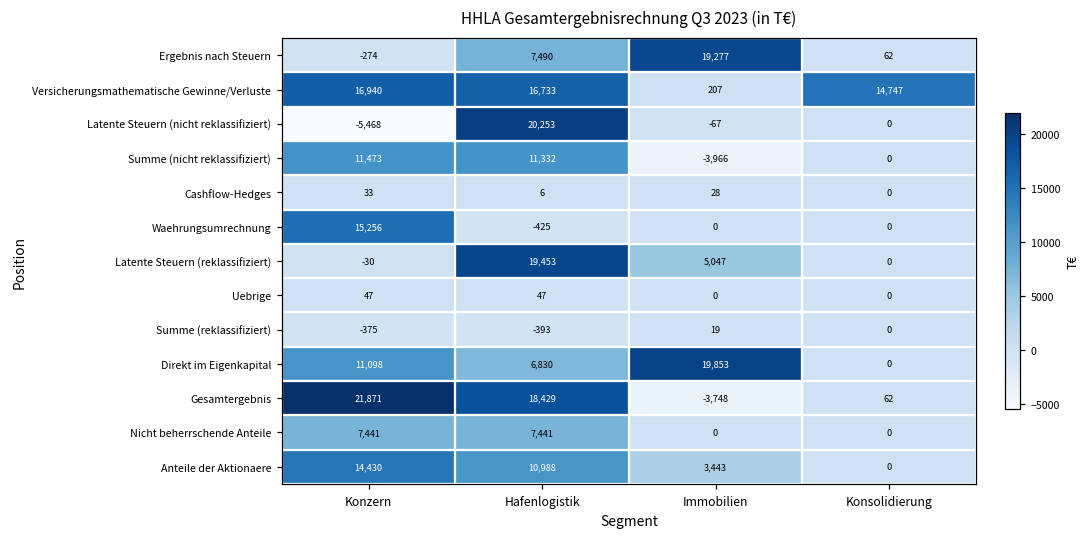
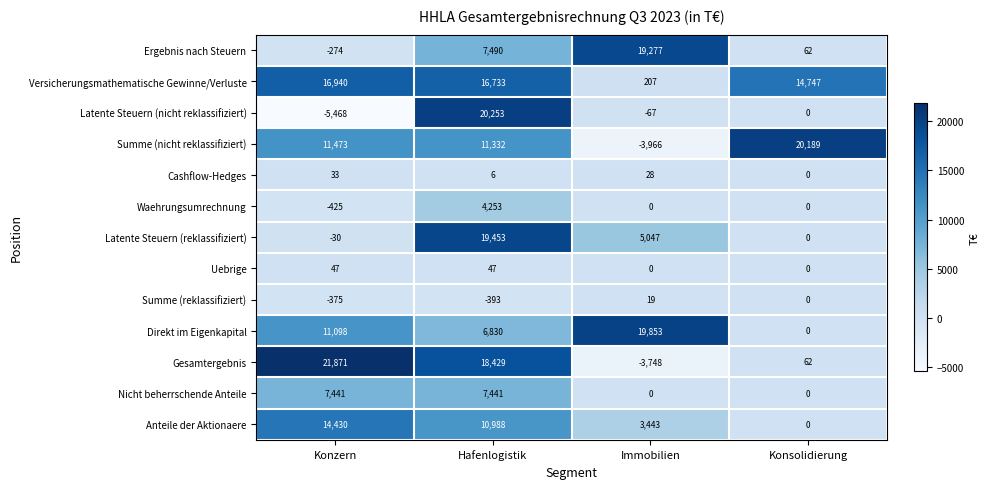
Summe (nicht reklassifiziert), Konsolidierung: 0 -> 20,189
Waehrungsumrechnung, Konzern: 15,256 -> -425
Waehrungsumrechnung, Hafenlogistik: -425 -> 4,253
